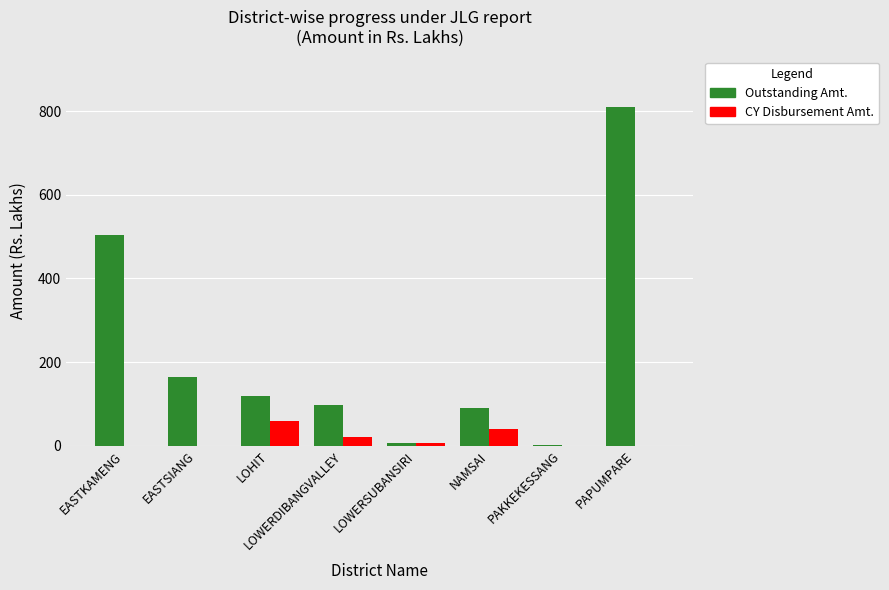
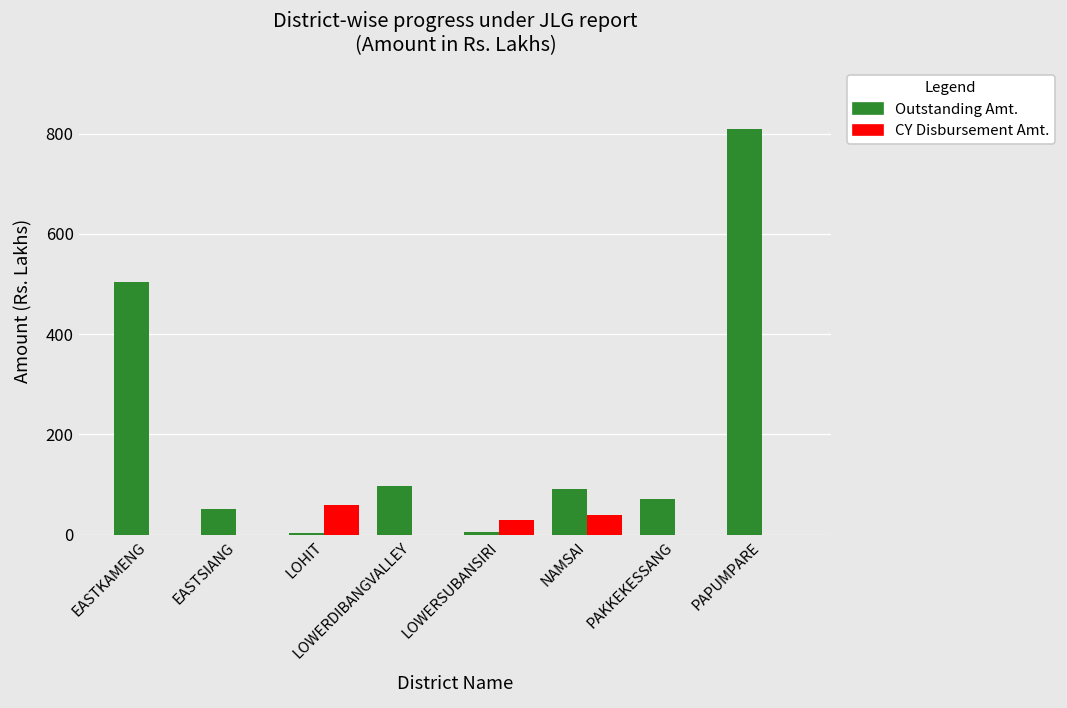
Outstanding Amt., EASTSIANG: 160 -> 50
Outstanding Amt., LOHIT: 120 -> 0
CY Disbursement Amt., LOWERDIBANGVALLEY: 20 -> 0
CY Disbursement Amt., LOWERSUBANSIRI: 10 -> 30
Outstanding Amt., PAKKEKESSANG: 0 -> 70
